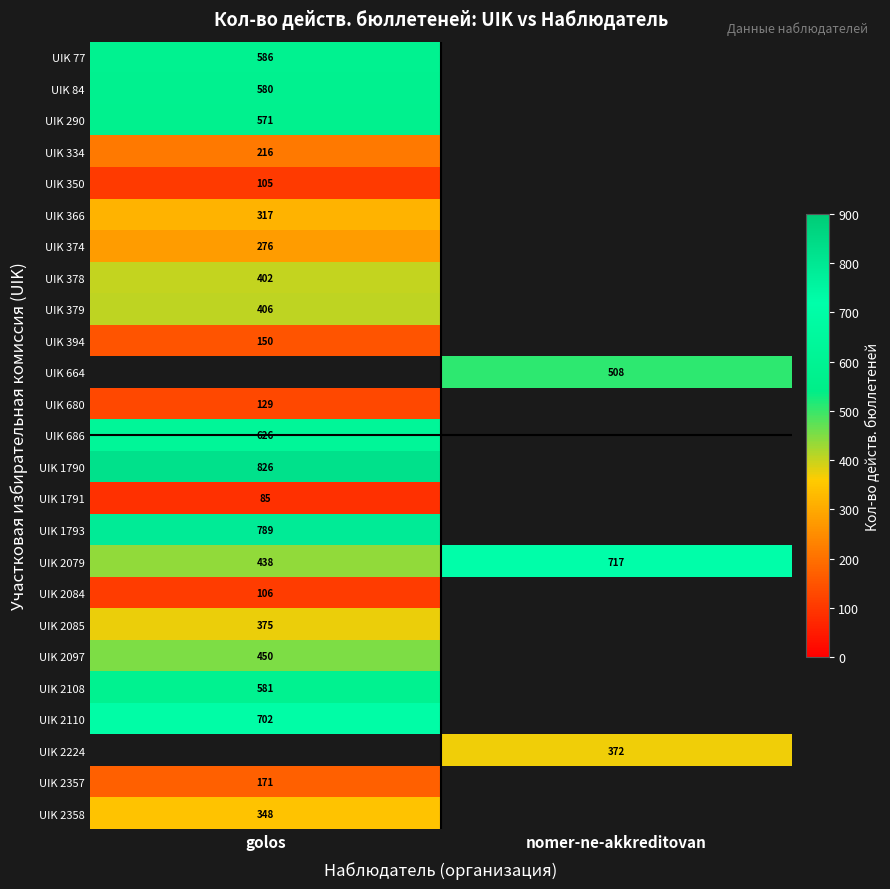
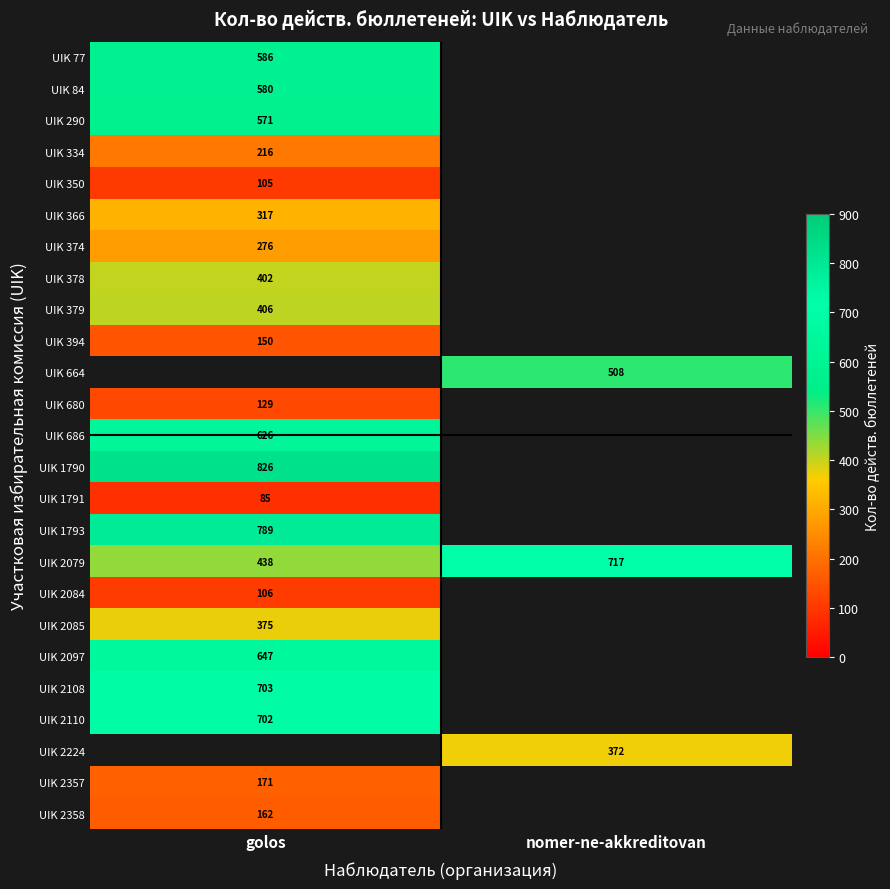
UIK 2097, golos: 450 -> 647
UIK 2108, golos: 581 -> 703
UIK 2358, golos: 348 -> 162
